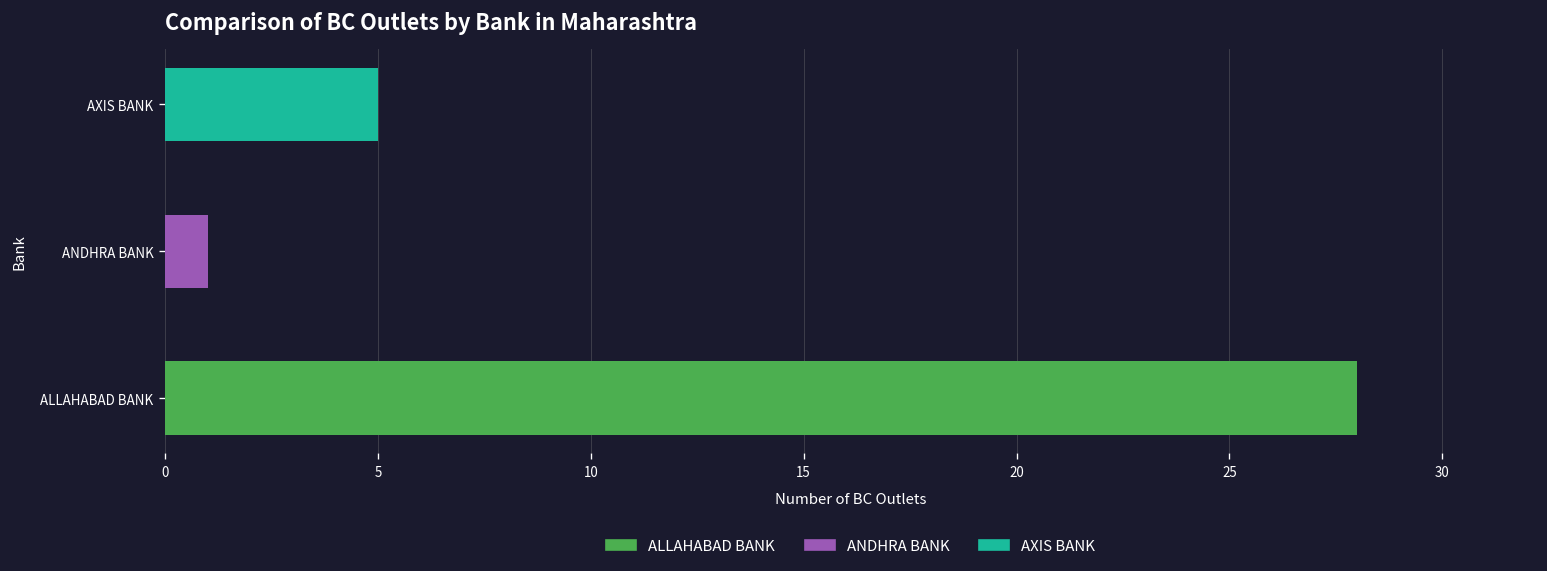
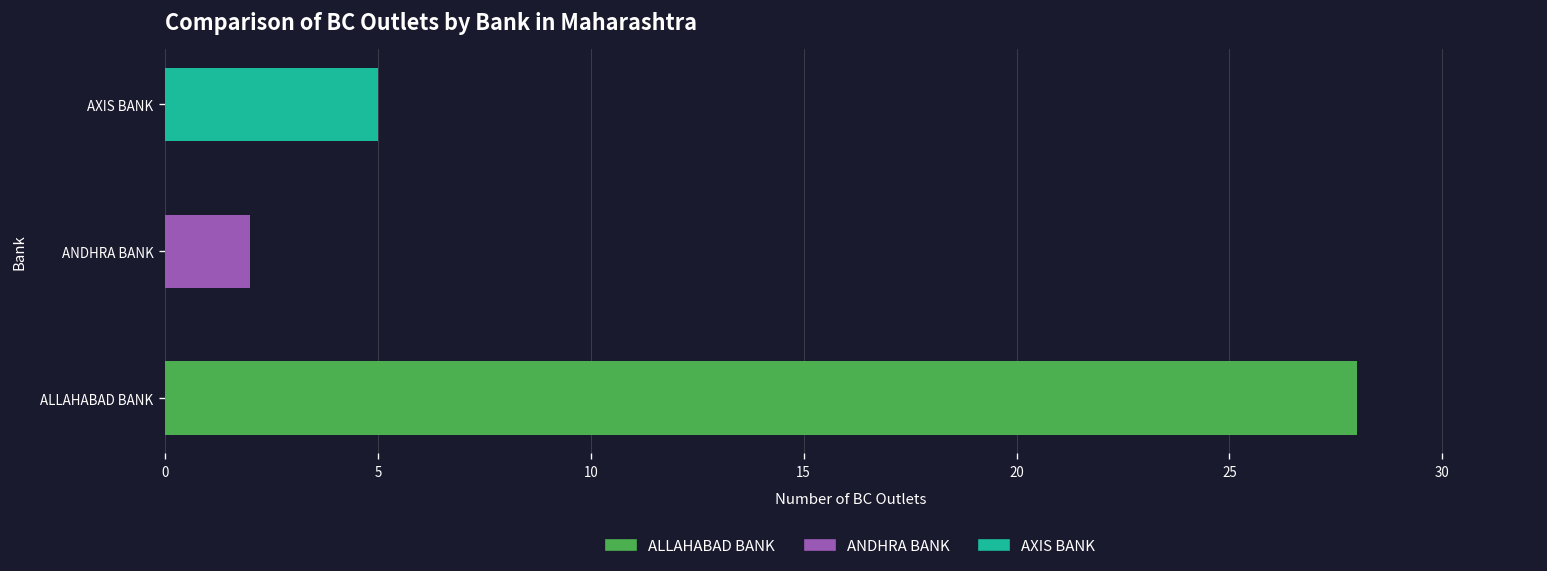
ANDHRA BANK: 1 -> 2
